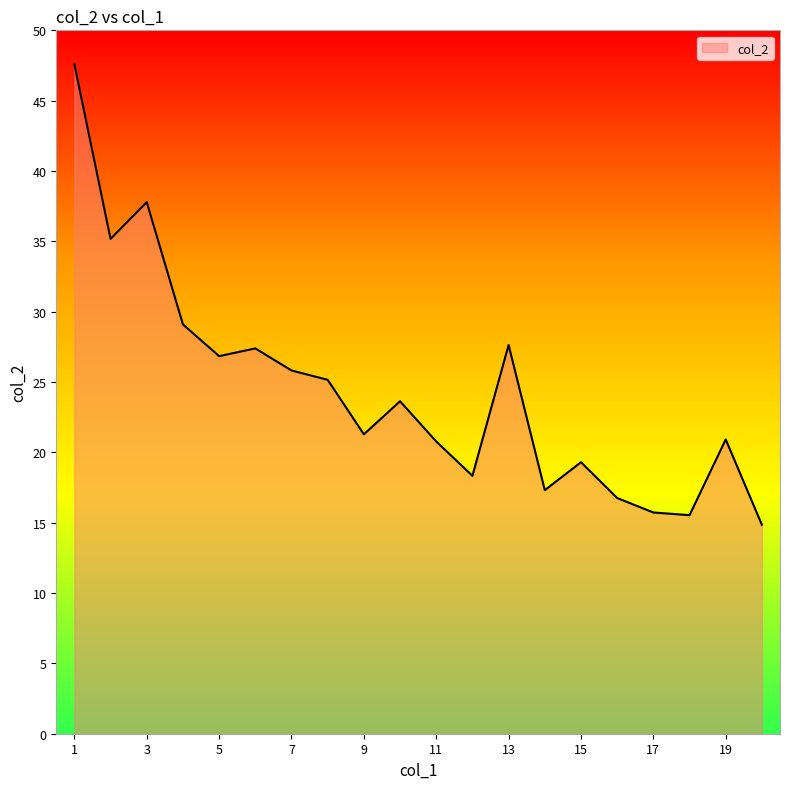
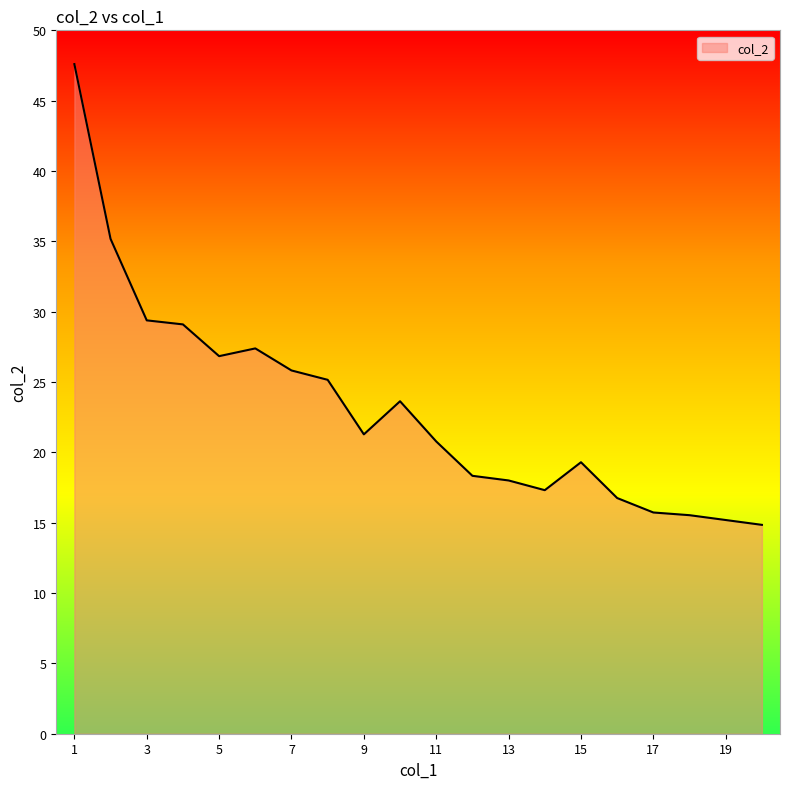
3: 37.8 -> 29.4
13: 27.6 -> 18.0
19: 20.9 -> 15.2
